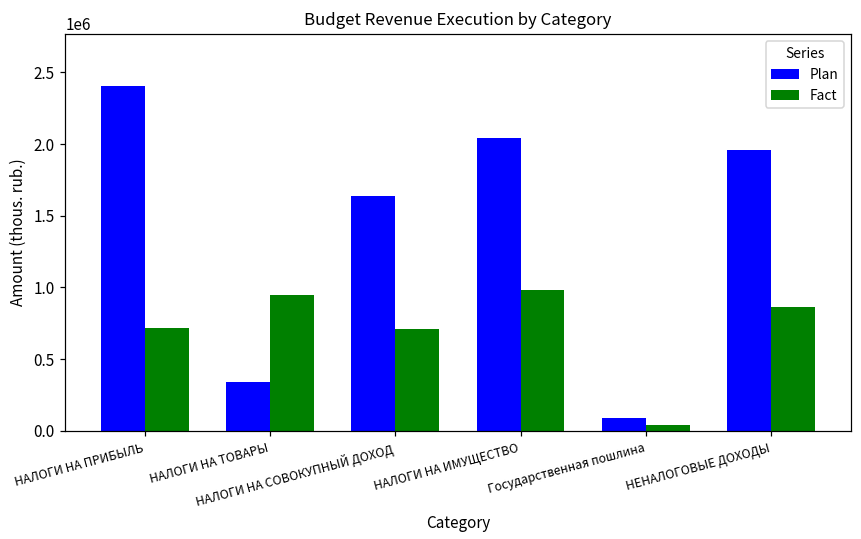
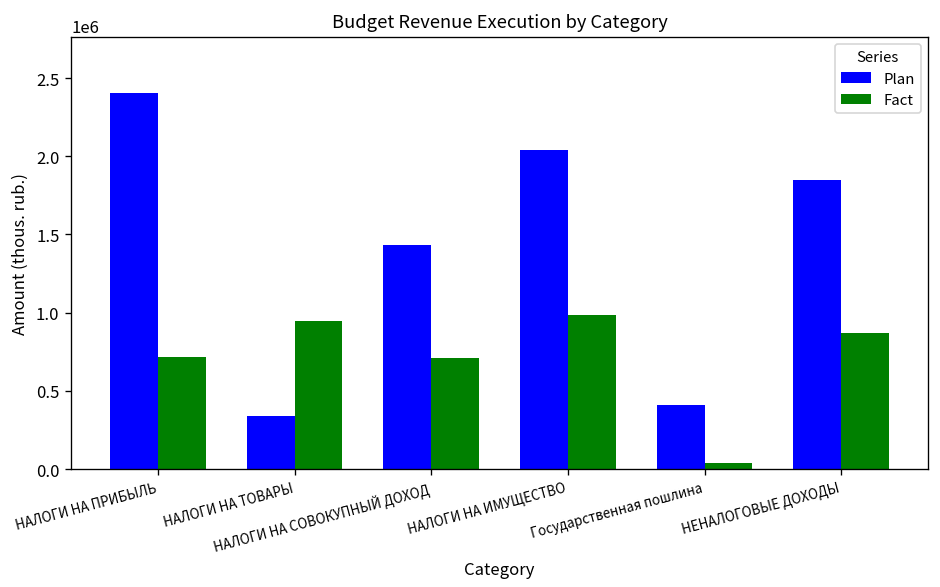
Plan, НАЛОГИ НА СОВОКУПНЫЙ ДОХОД: 1640000 -> 1430000
Plan, Государственная пошлина: 90000 -> 410000
Plan, НЕНАЛОГОВЫЕ ДОХОДЫ: 1960000 -> 1850000
